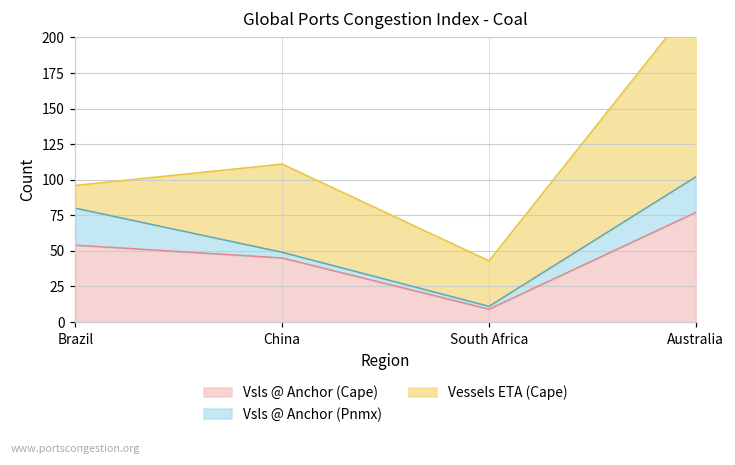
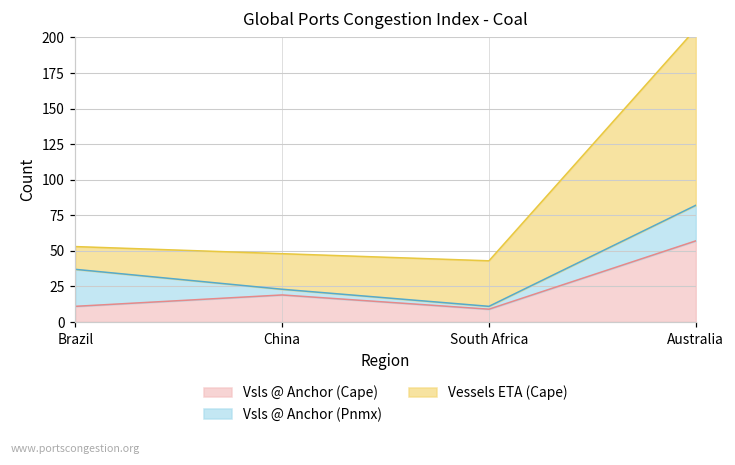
Vsls @ Anchor (Cape), Brazil: 54 -> 11
Vsls @ Anchor (Cape), China: 45 -> 19
Vessels ETA (Cape), China: 62 -> 25
Vsls @ Anchor (Cape), Australia: 77 -> 57
